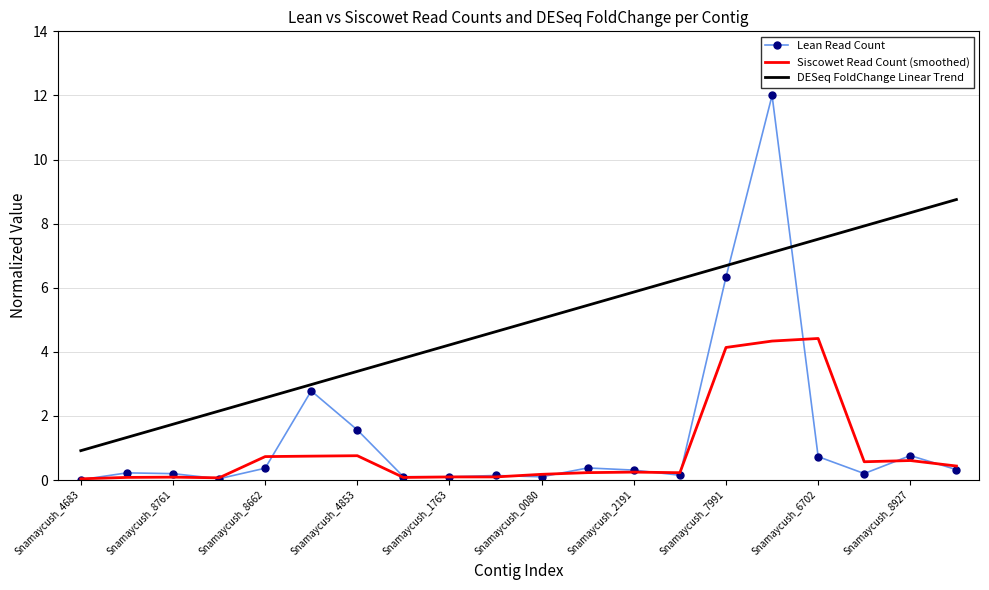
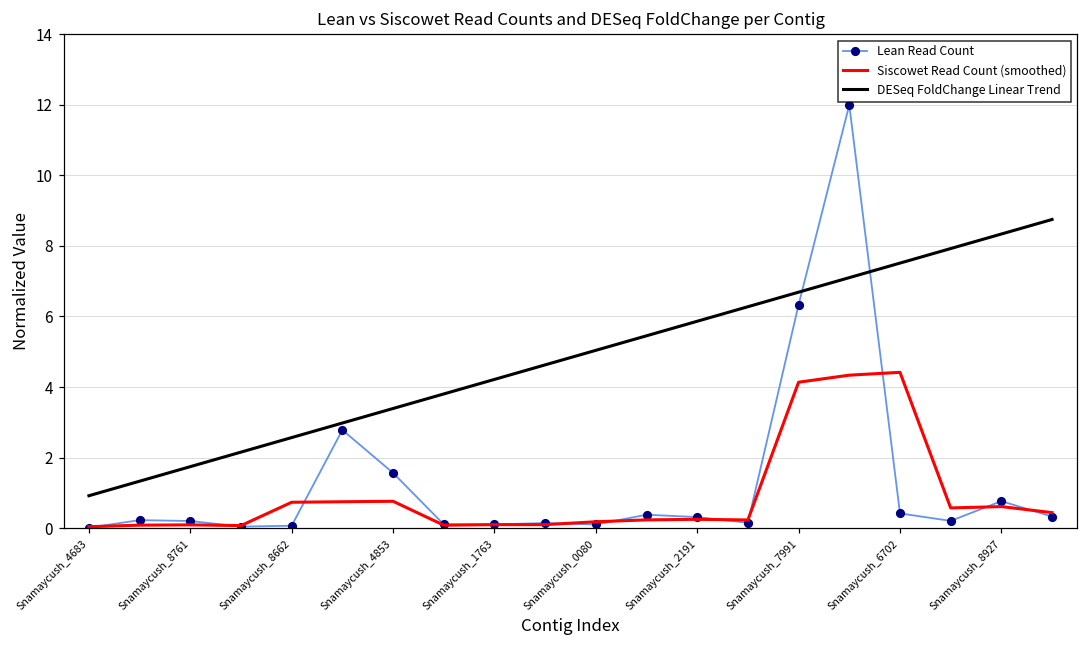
Lean Read Count, Snamaycush_8662: 0.4 -> 0.1
Lean Read Count, Snamaycush_6702: 0.7 -> 0.4
